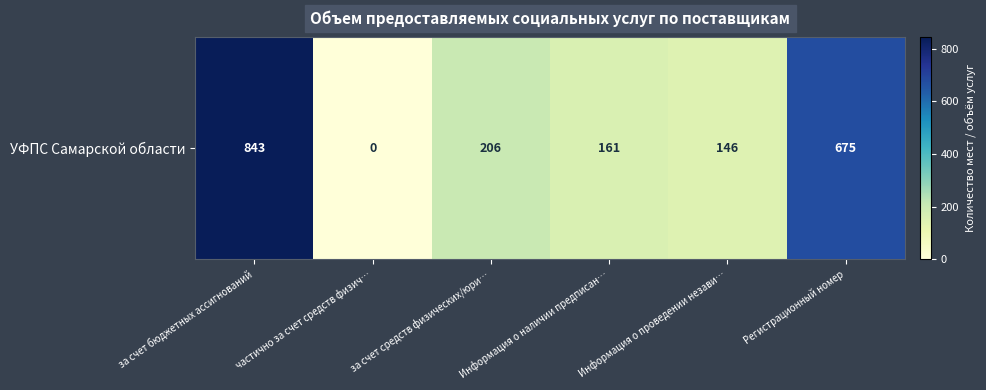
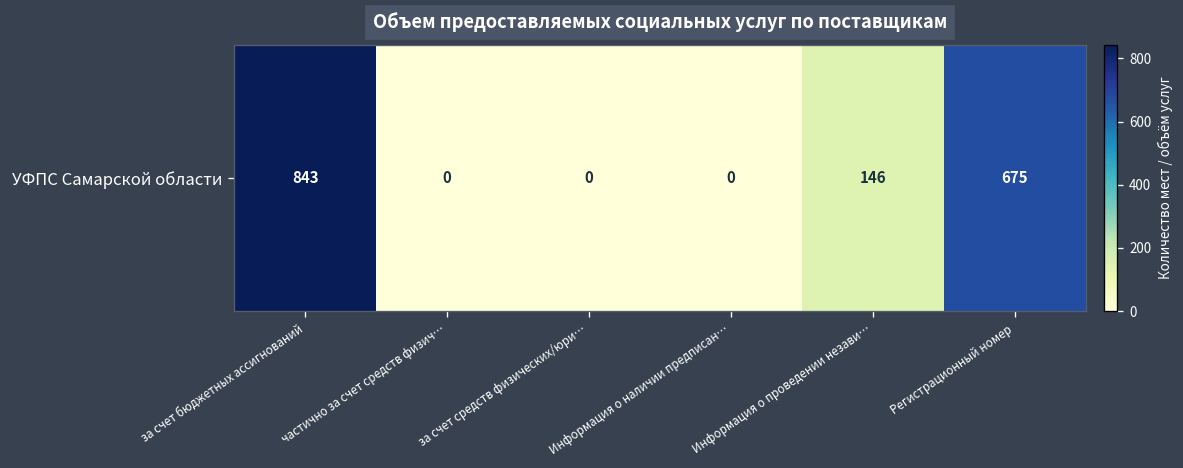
УФПС Самарской области, за счет средств физических/юри…: 206 -> 0
УФПС Самарской области, Информация о наличии предписан…: 161 -> 0
